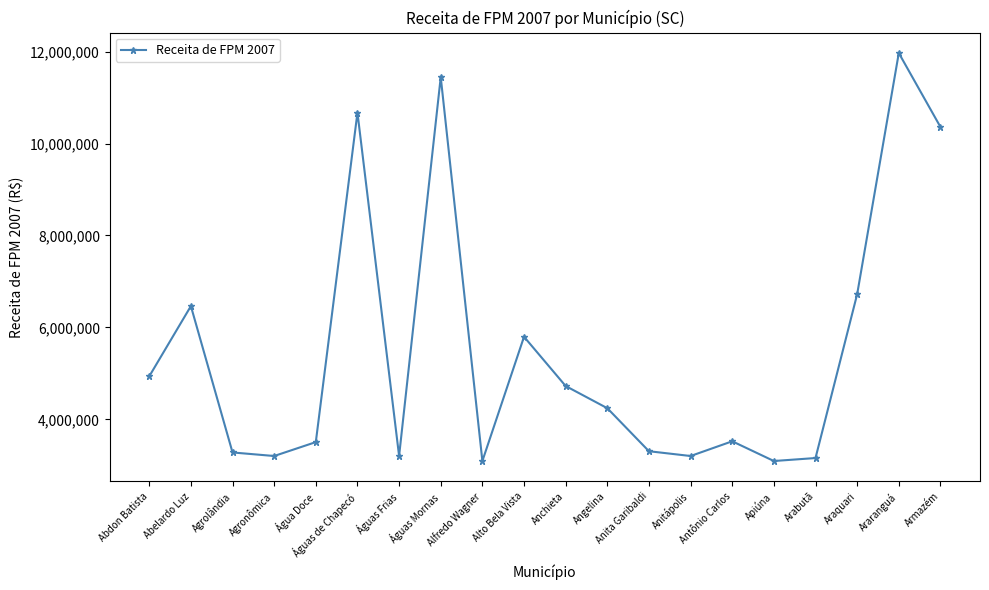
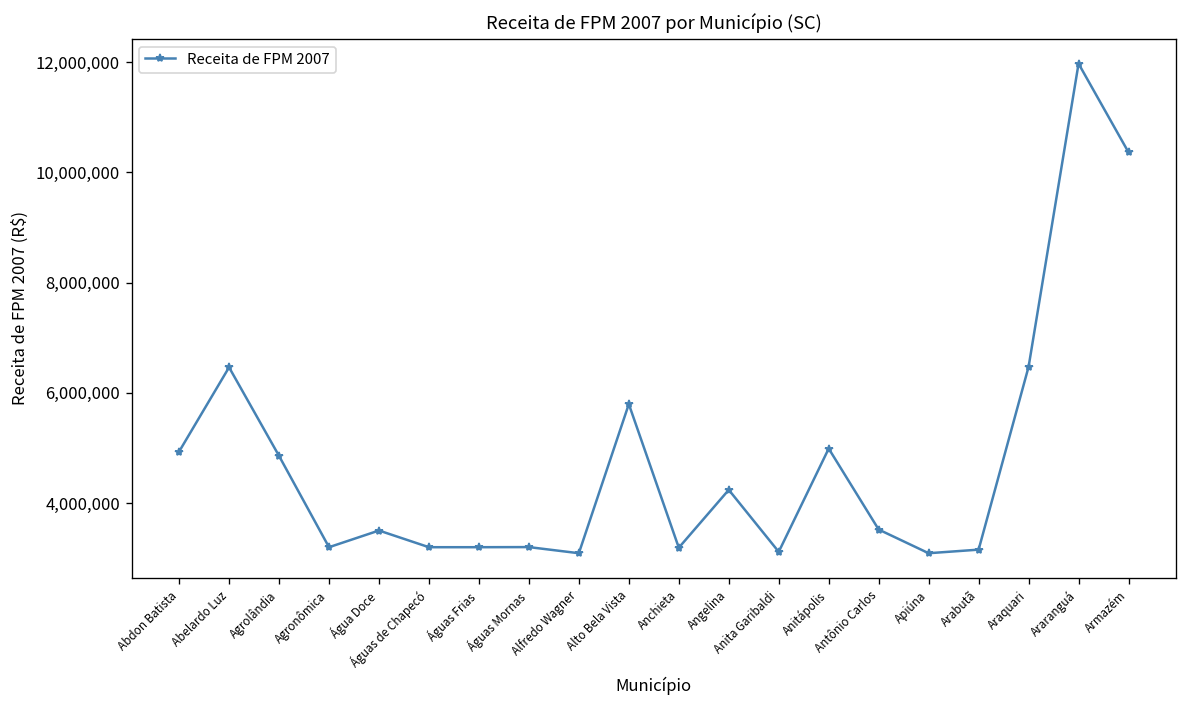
Agrolândia: 3,300,000 -> 4,900,000
Águas de Chapecó: 10,700,000 -> 3,200,000
Águas Mornas: 11,400,000 -> 3,200,000
Anchieta: 4,700,000 -> 3,200,000
Anita Garibaldi: 3,300,000 -> 3,100,000
Anitápolis: 3,200,000 -> 5,000,000
Araquari: 6,700,000 -> 6,500,000
